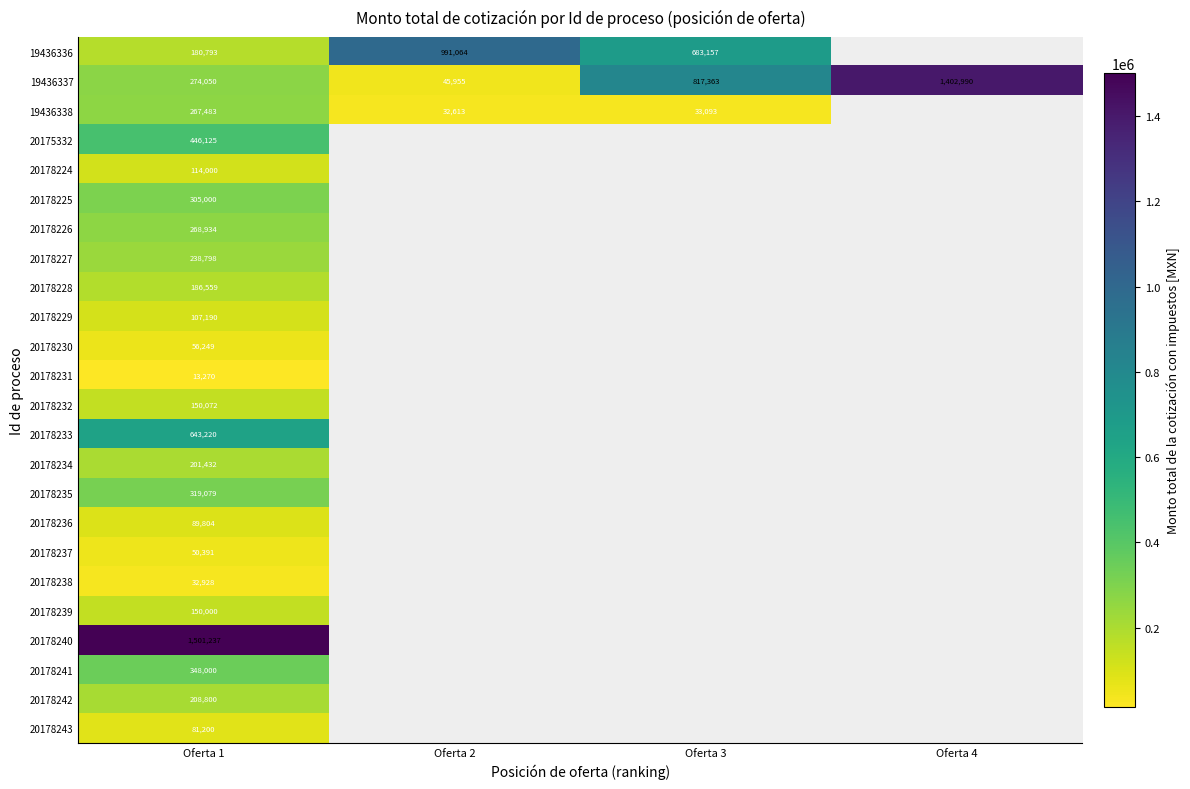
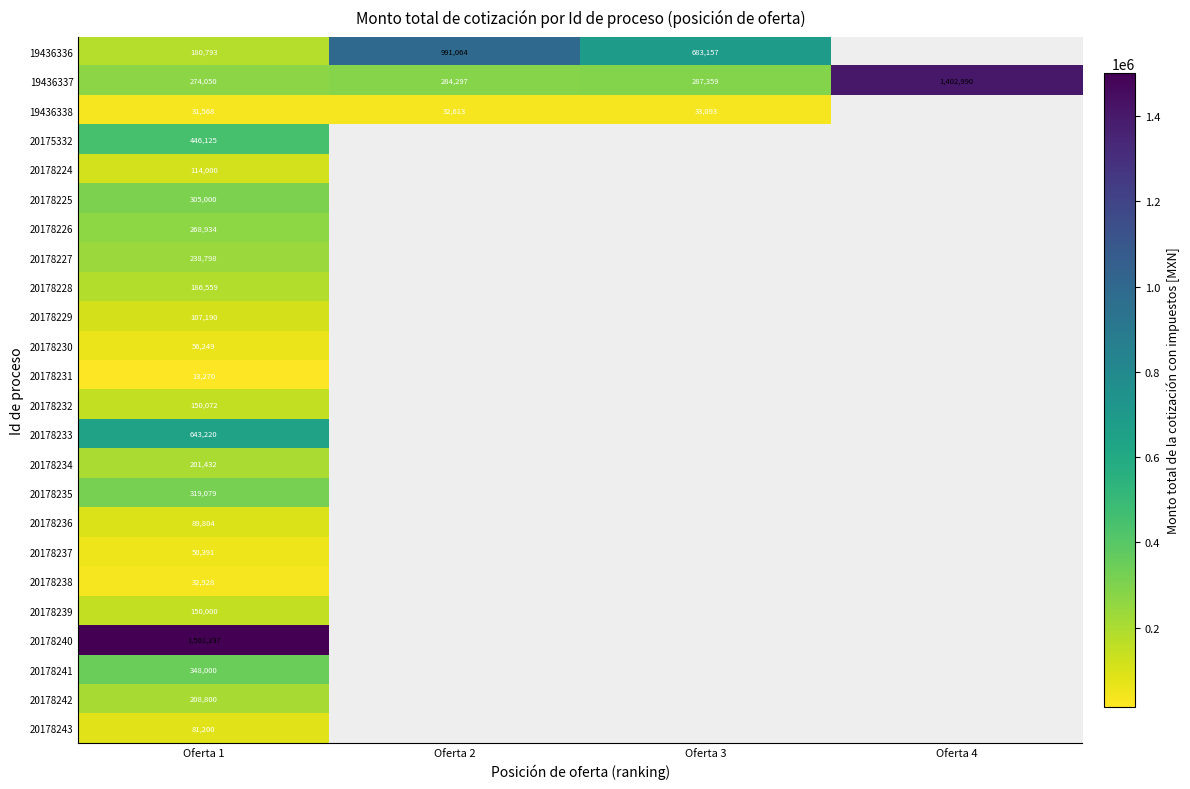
19436337, Oferta 2: 45,955 -> 284,297
19436337, Oferta 3: 817,363 -> 287,359
19436338, Oferta 1: 267,483 -> 31,568
